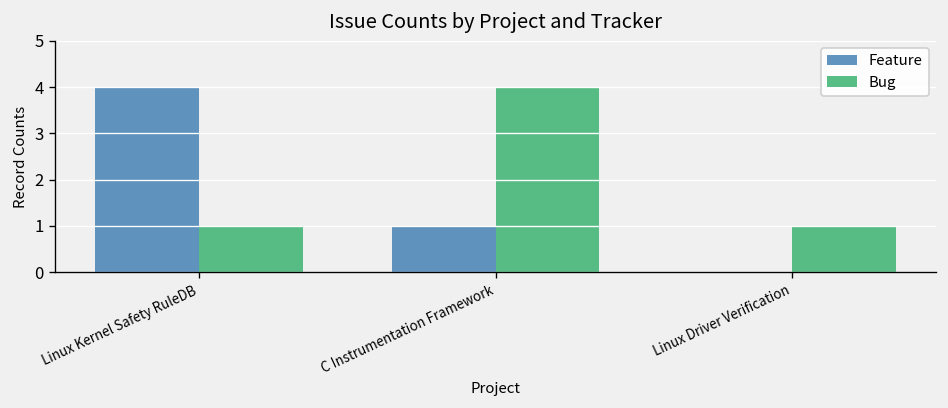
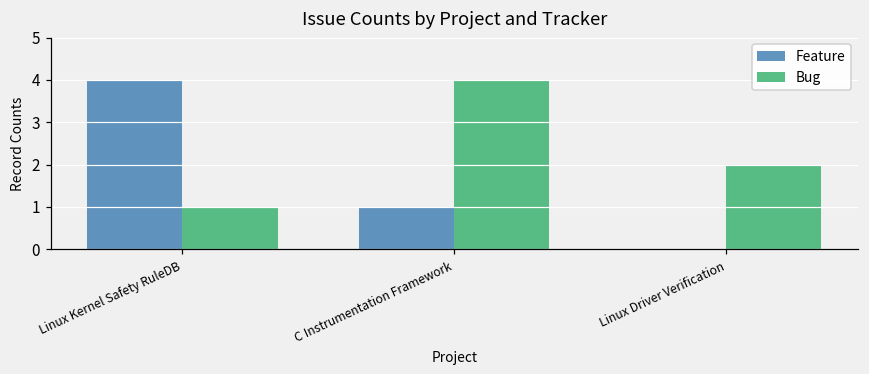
Bug, Linux Driver Verification: 1 -> 2
